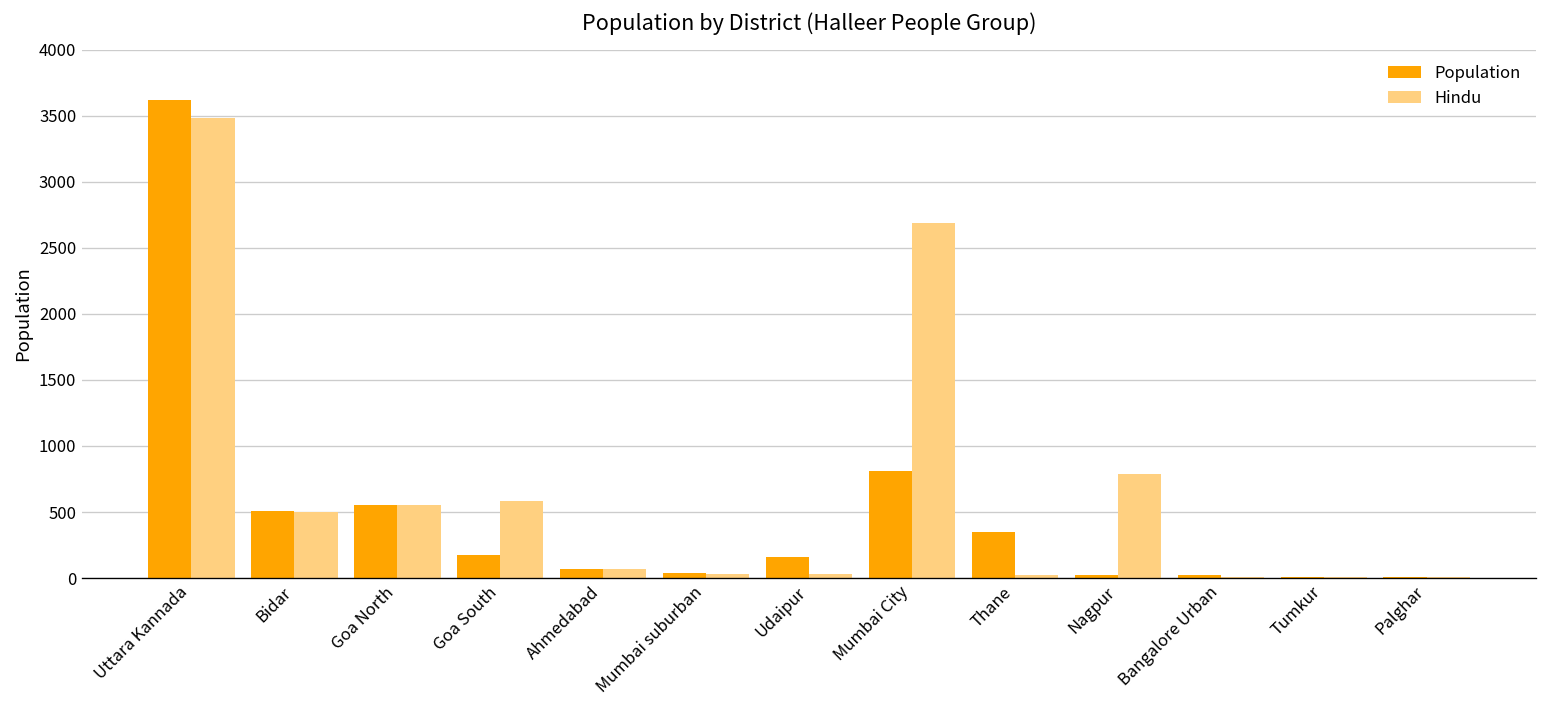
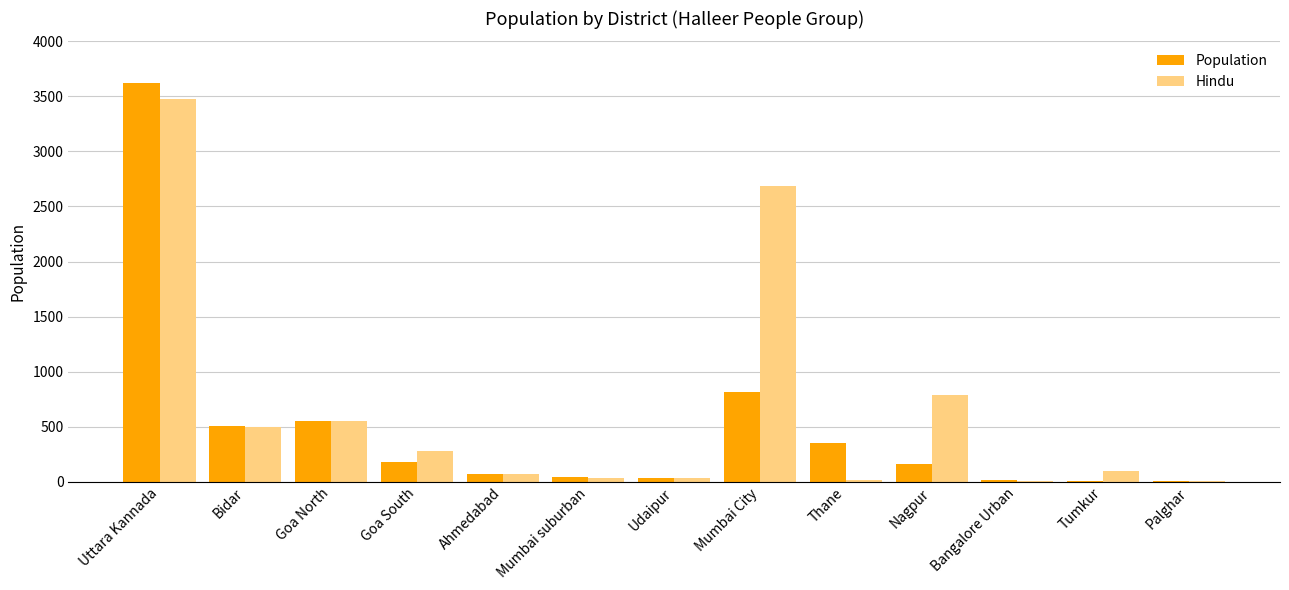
Hindu, Goa South: 590 -> 280
Population, Udaipur: 160 -> 30
Population, Nagpur: 20 -> 160
Hindu, Tumkur: 10 -> 100
